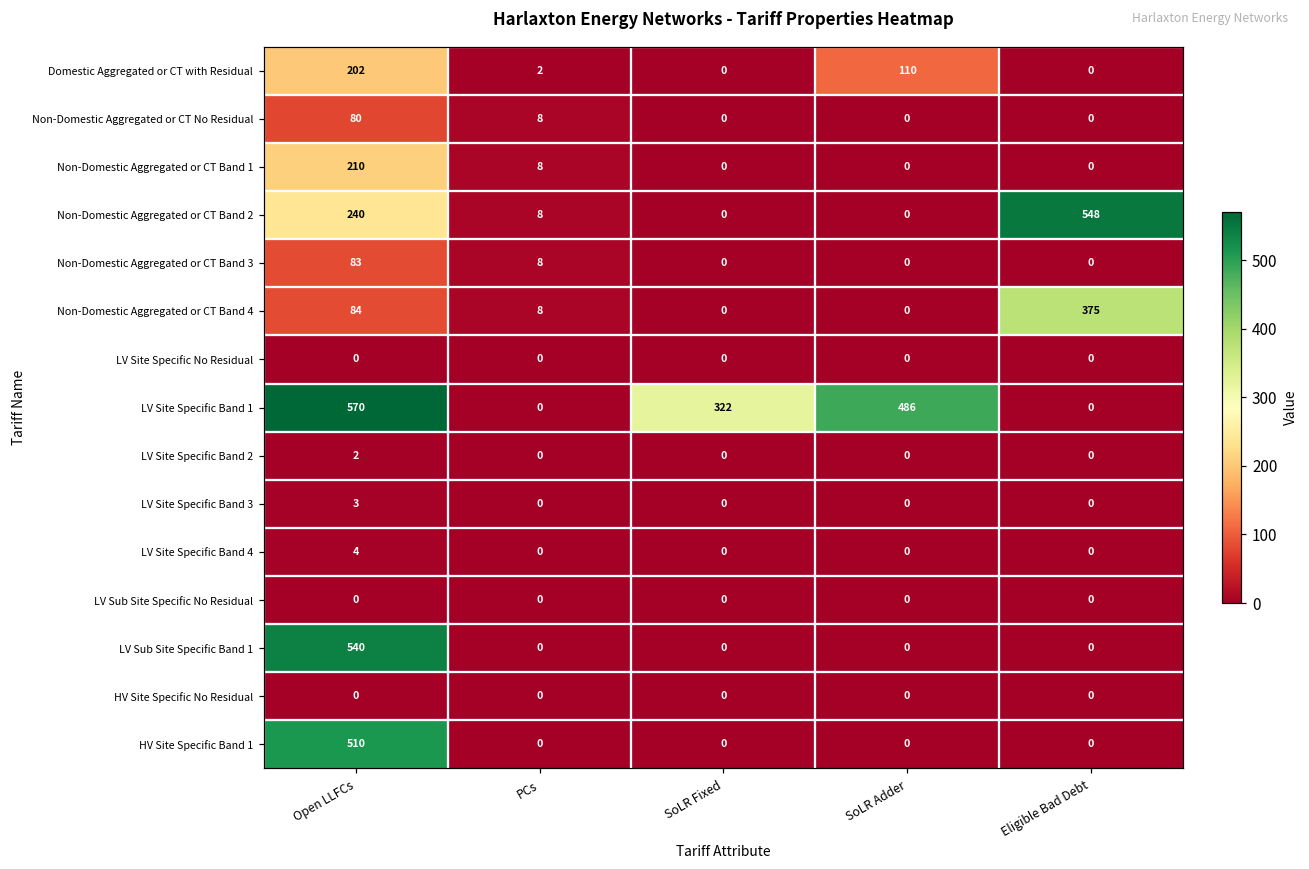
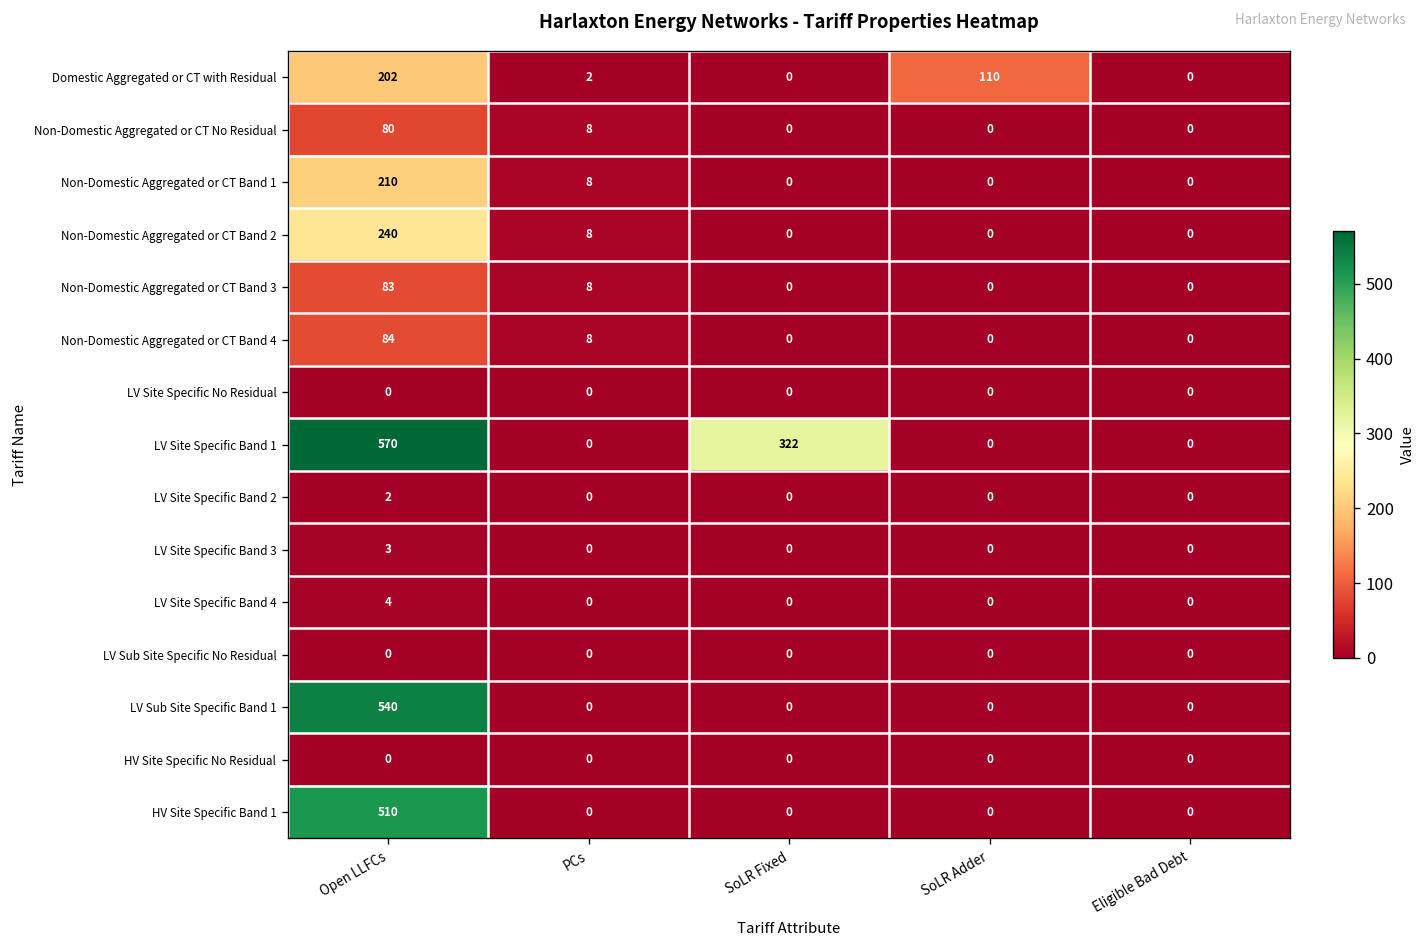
Non-Domestic Aggregated or CT Band 2, Eligible Bad Debt: 548 -> 0
Non-Domestic Aggregated or CT Band 4, Eligible Bad Debt: 375 -> 0
LV Site Specific Band 1, SoLR Adder: 486 -> 0
